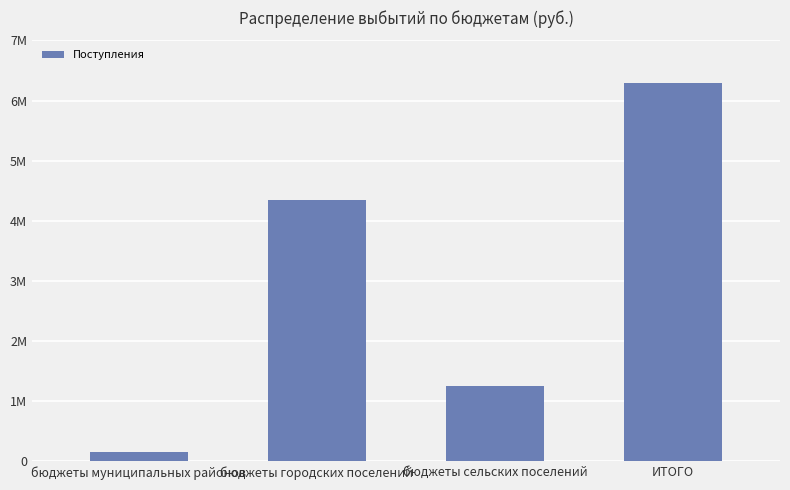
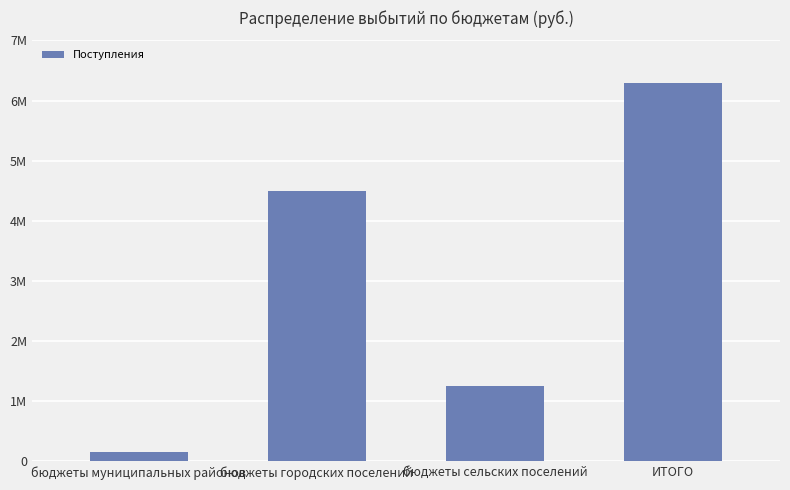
бюджеты городских поселений: 4300000 -> 4500000
